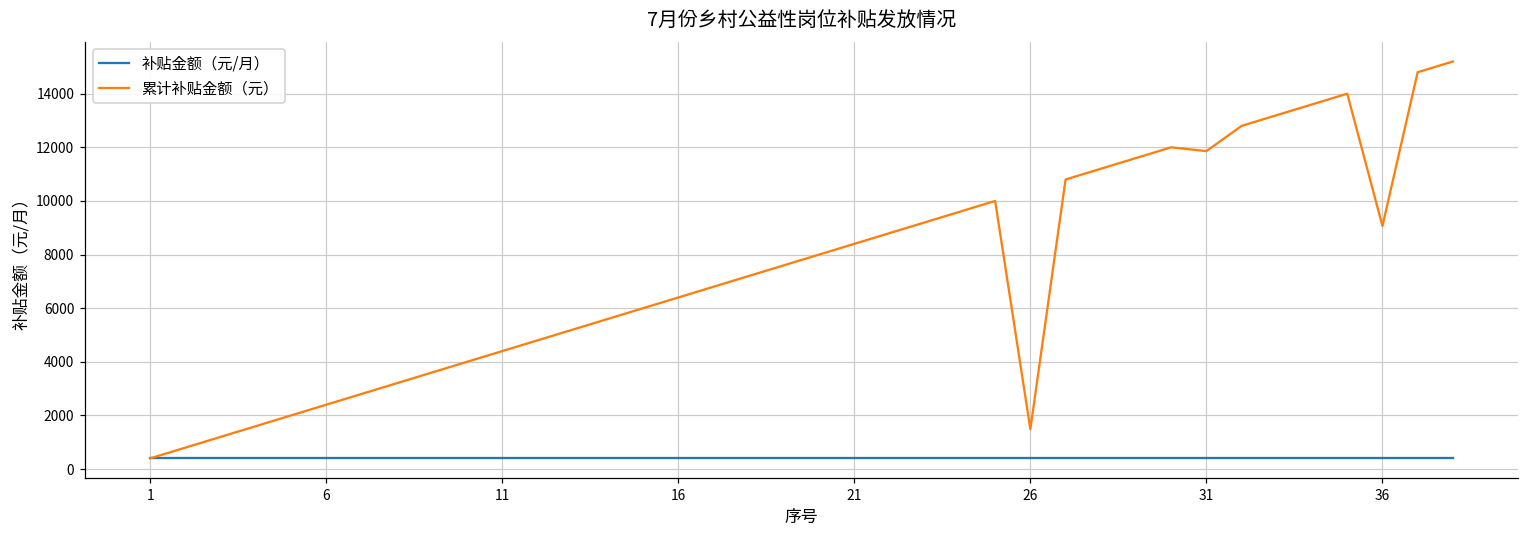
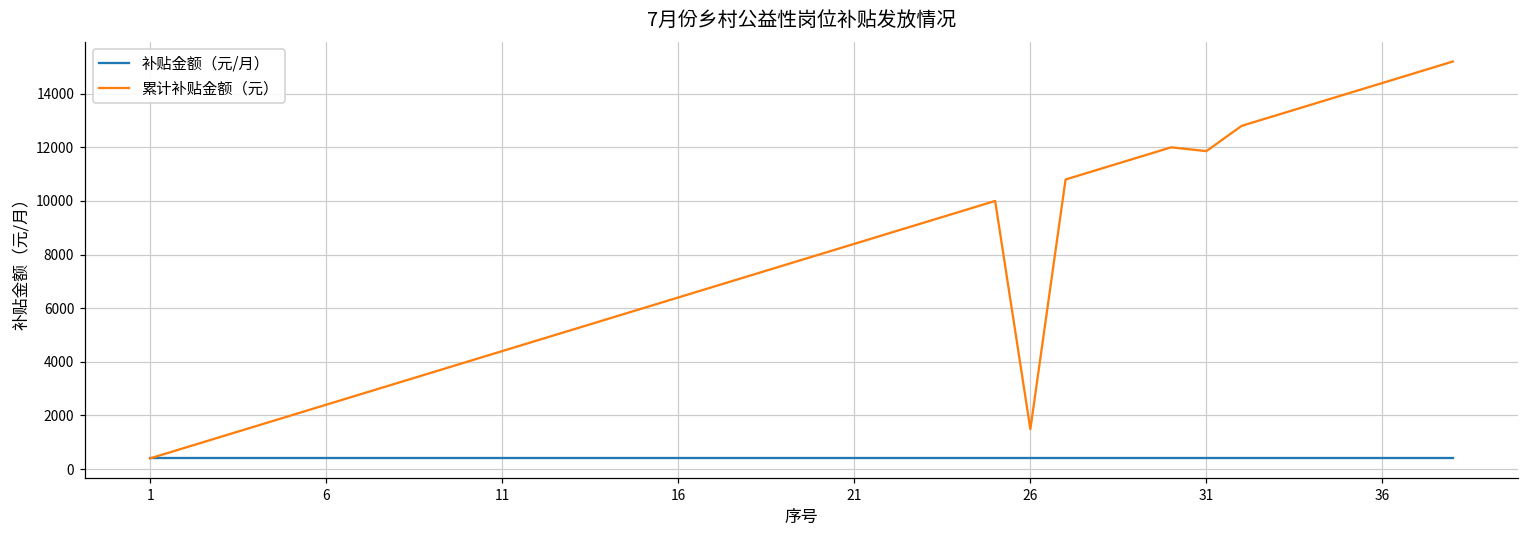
累计补贴金额（元）, 36: 9100 -> 14400
